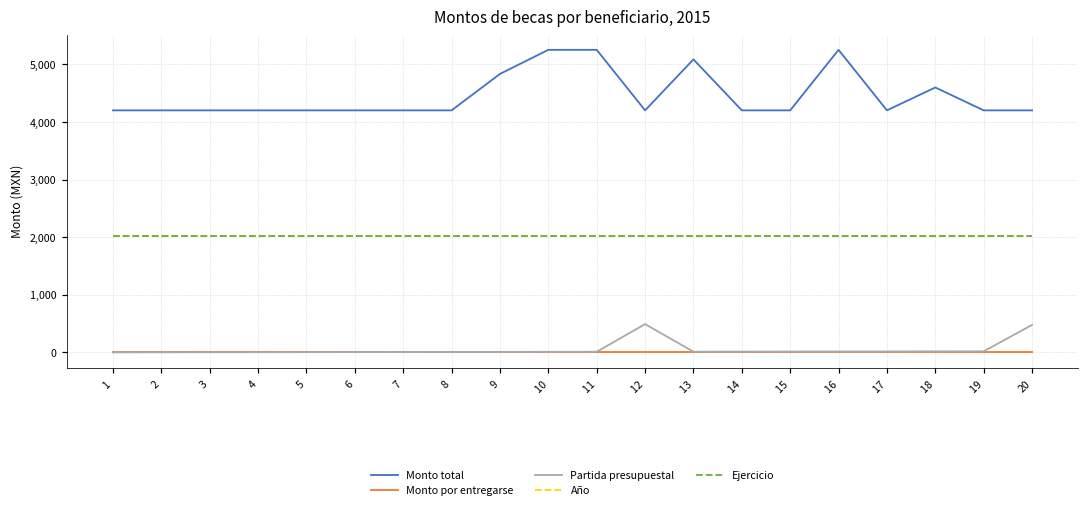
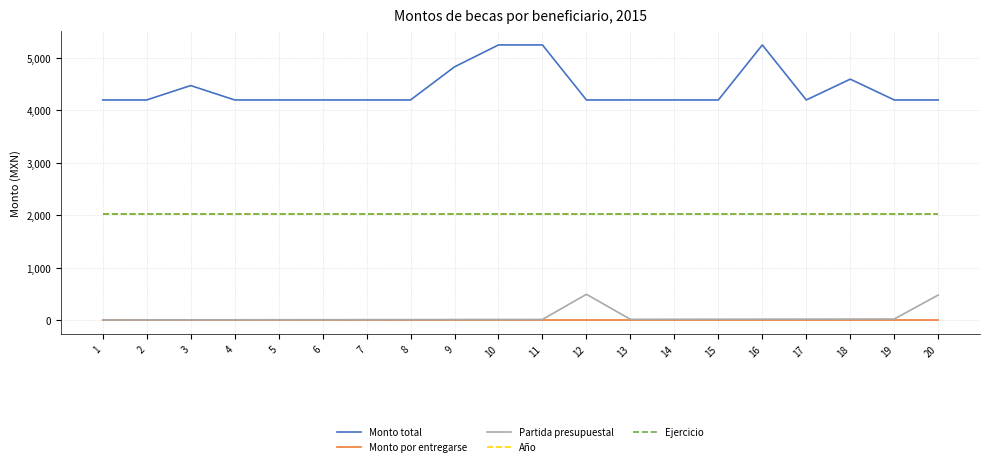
Monto total, 3: 4,200 -> 4,500
Monto total, 13: 5,100 -> 4,200
